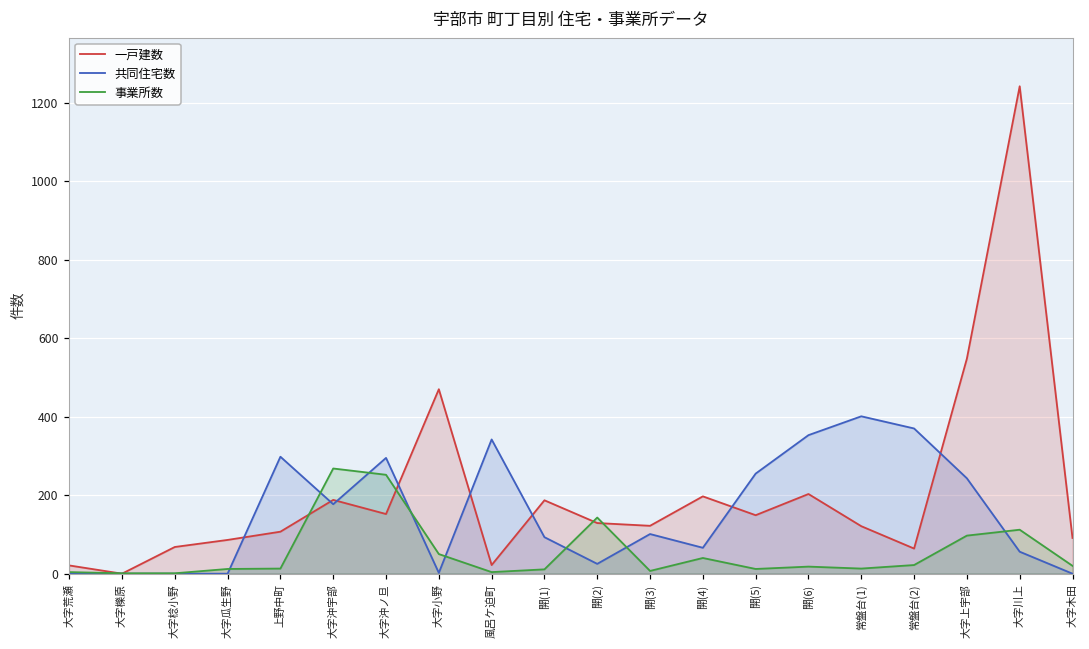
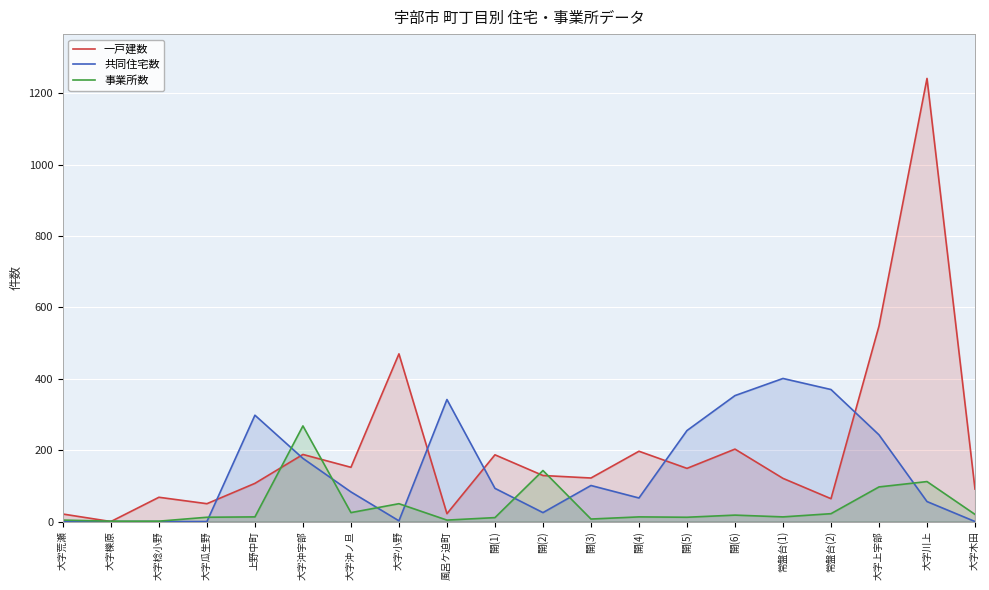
一戸建数, 大字瓜生野: 90 -> 50
共同住宅数, 大字沖ノ旦: 300 -> 80
事業所数, 大字沖ノ旦: 250 -> 30
事業所数, 開(4): 40 -> 10
